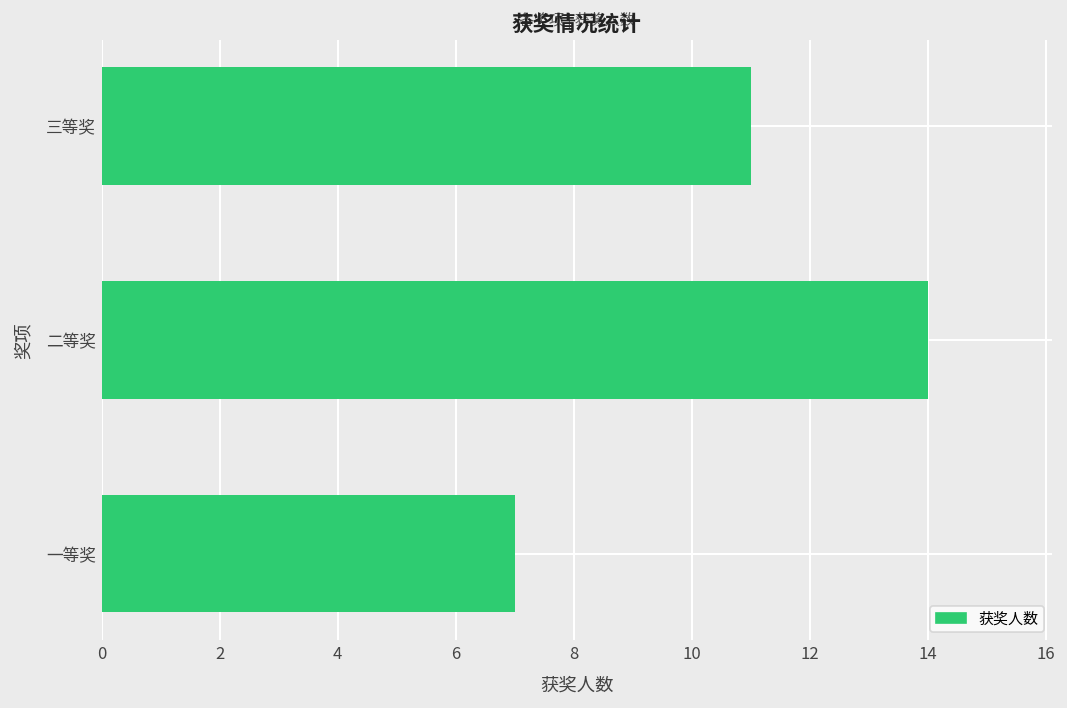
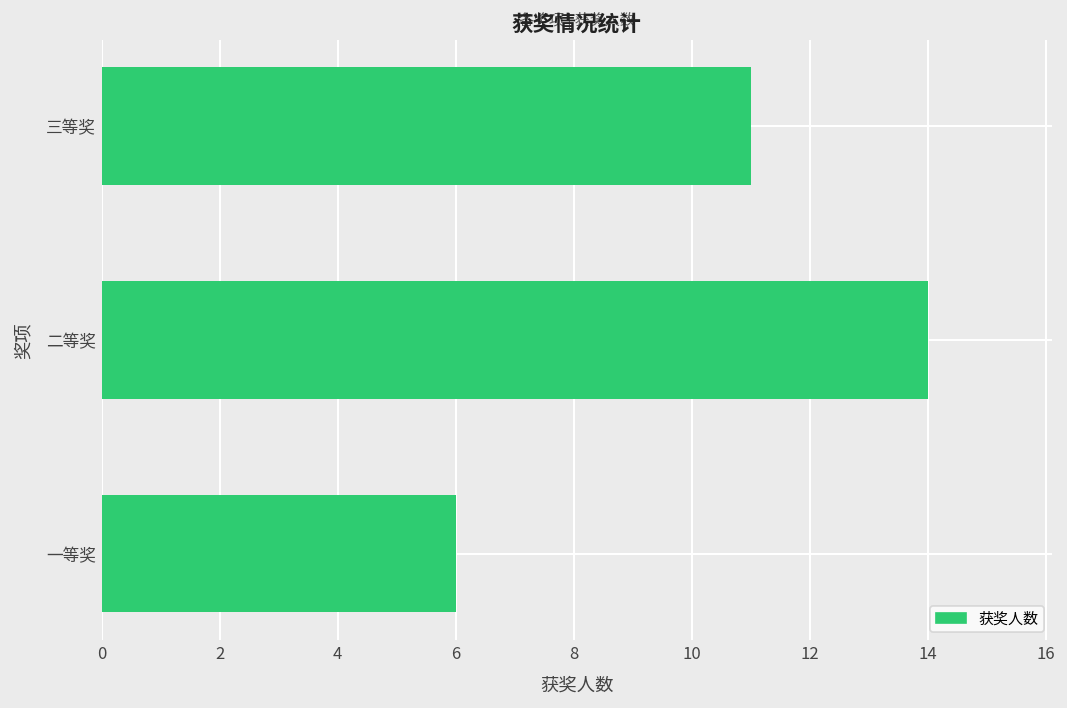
一等奖: 7 -> 6
